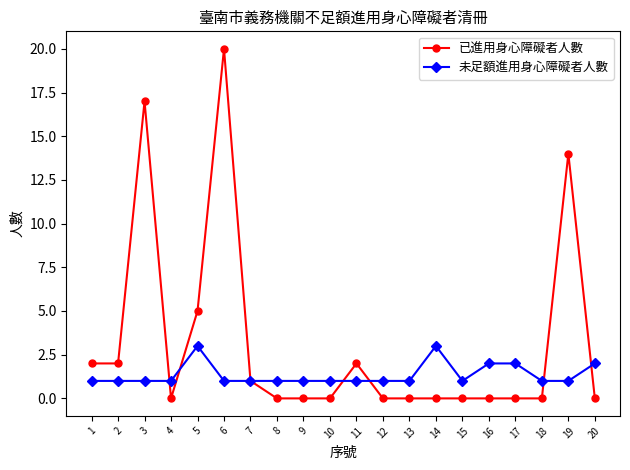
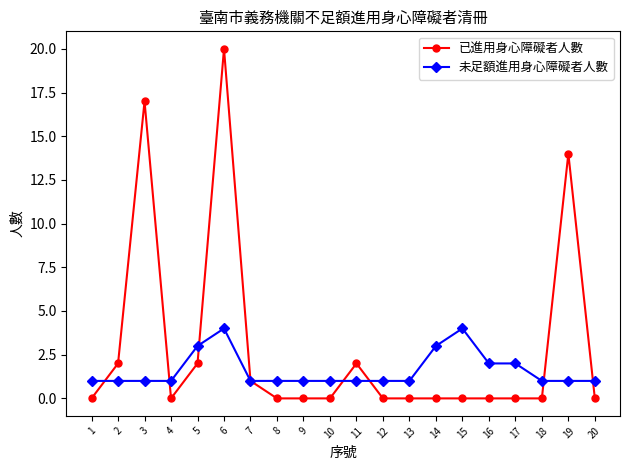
已進用身心障礙者人數, 1: 2 -> 0
已進用身心障礙者人數, 5: 5 -> 2
未足額進用身心障礙者人數, 6: 1 -> 4
未足額進用身心障礙者人數, 15: 1 -> 4
未足額進用身心障礙者人數, 20: 2 -> 1
